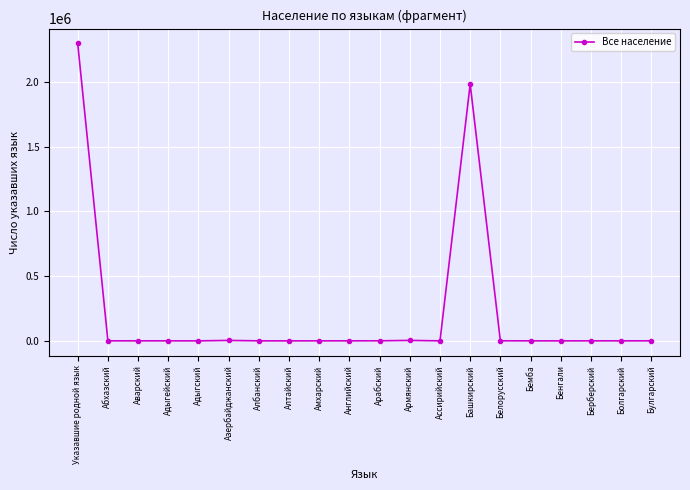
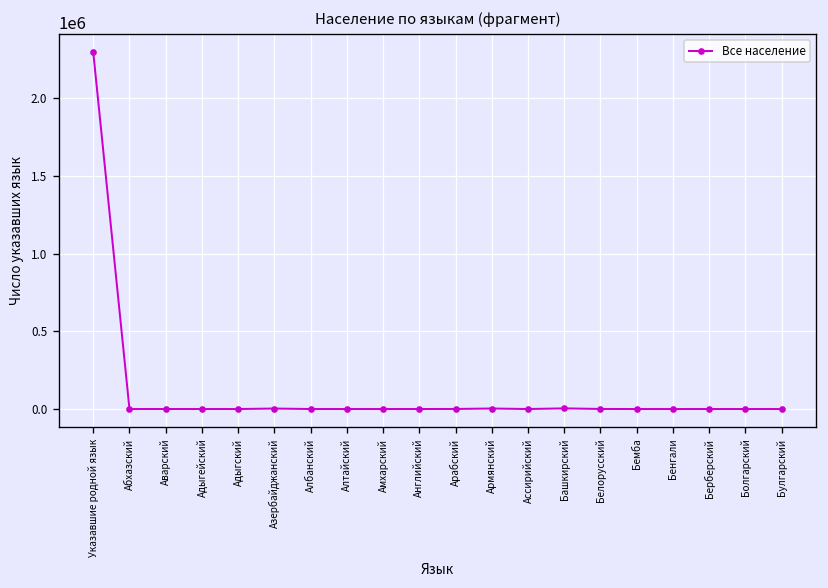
Башкирский: 1980000 -> 0
